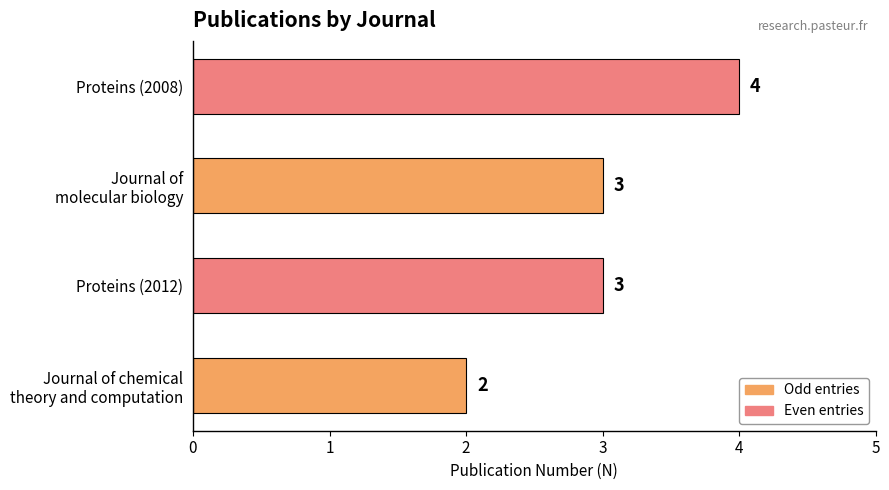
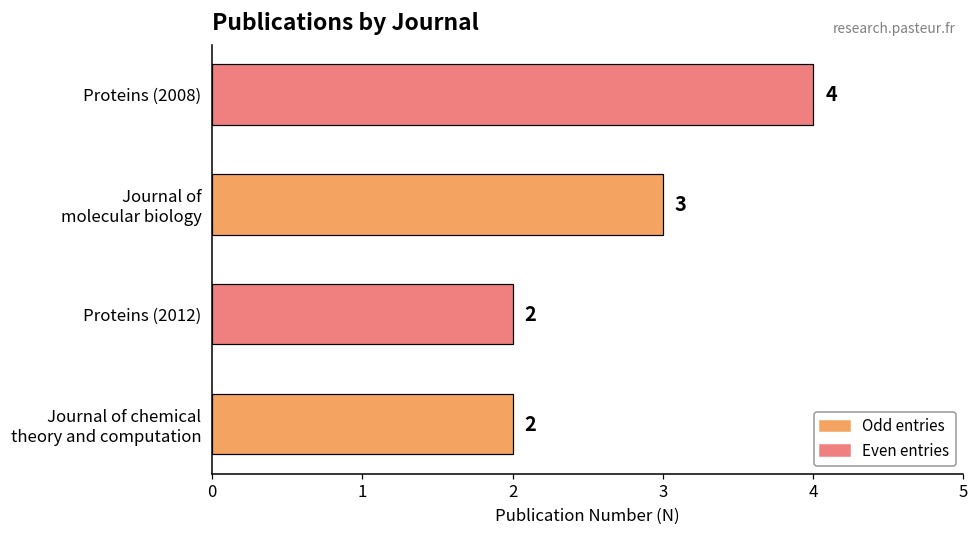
Proteins (2012): 3 -> 2
